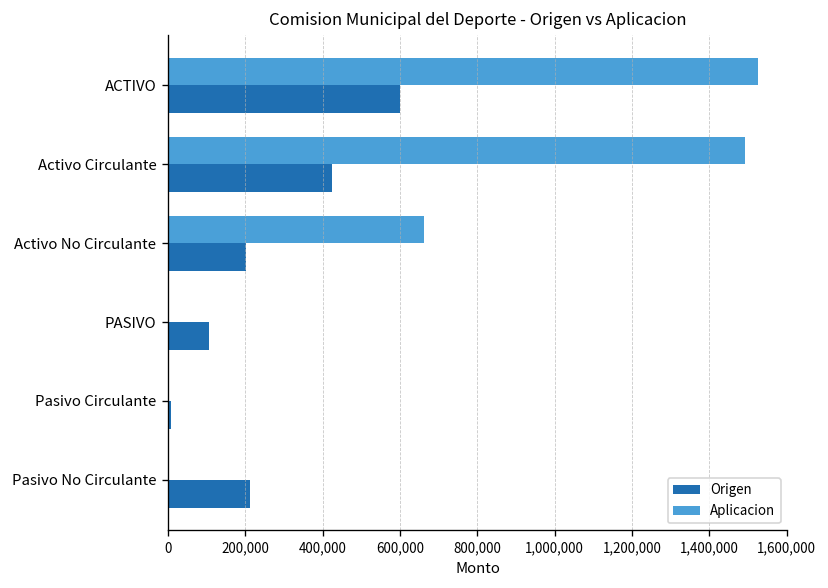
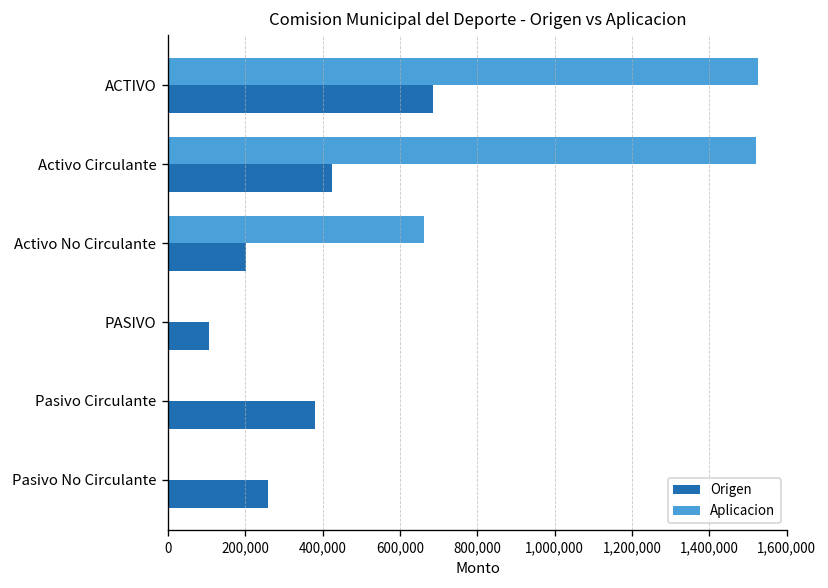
Origen, ACTIVO: 600,000 -> 690,000
Aplicacion, Activo Circulante: 1,490,000 -> 1,520,000
Origen, Pasivo Circulante: 10,000 -> 380,000
Origen, Pasivo No Circulante: 210,000 -> 260,000
